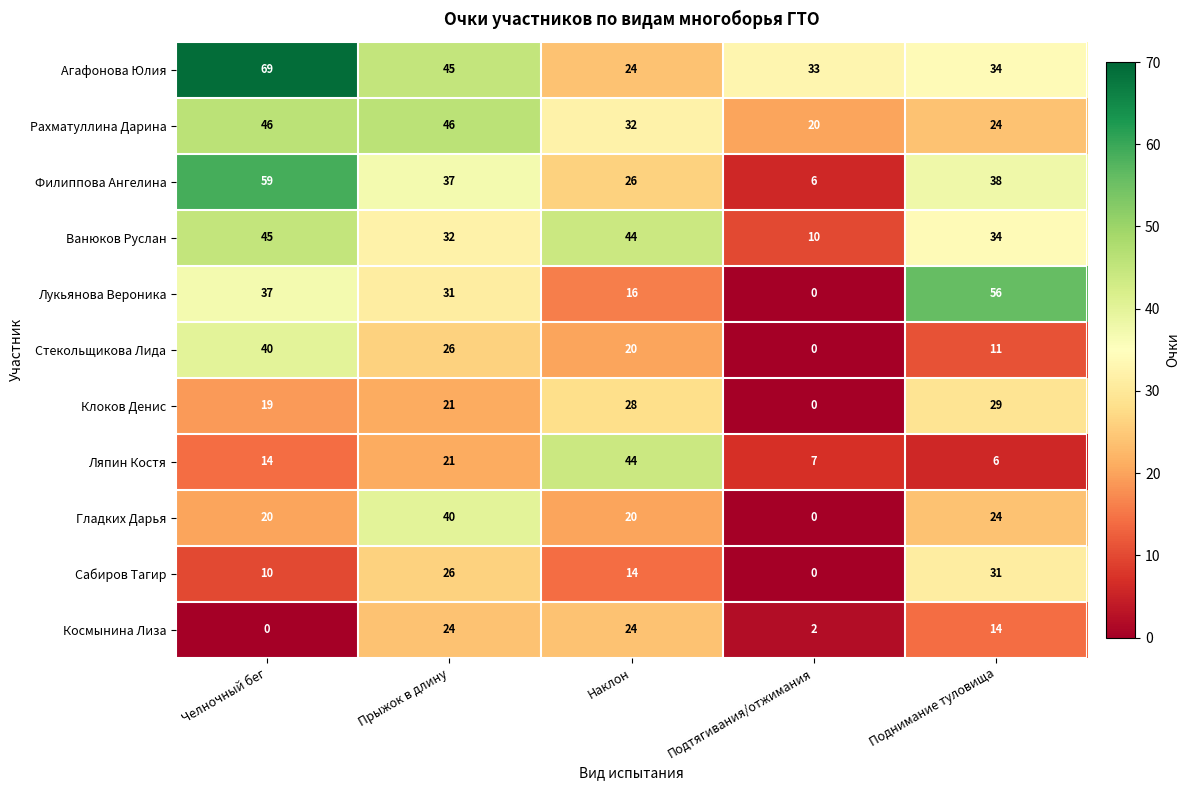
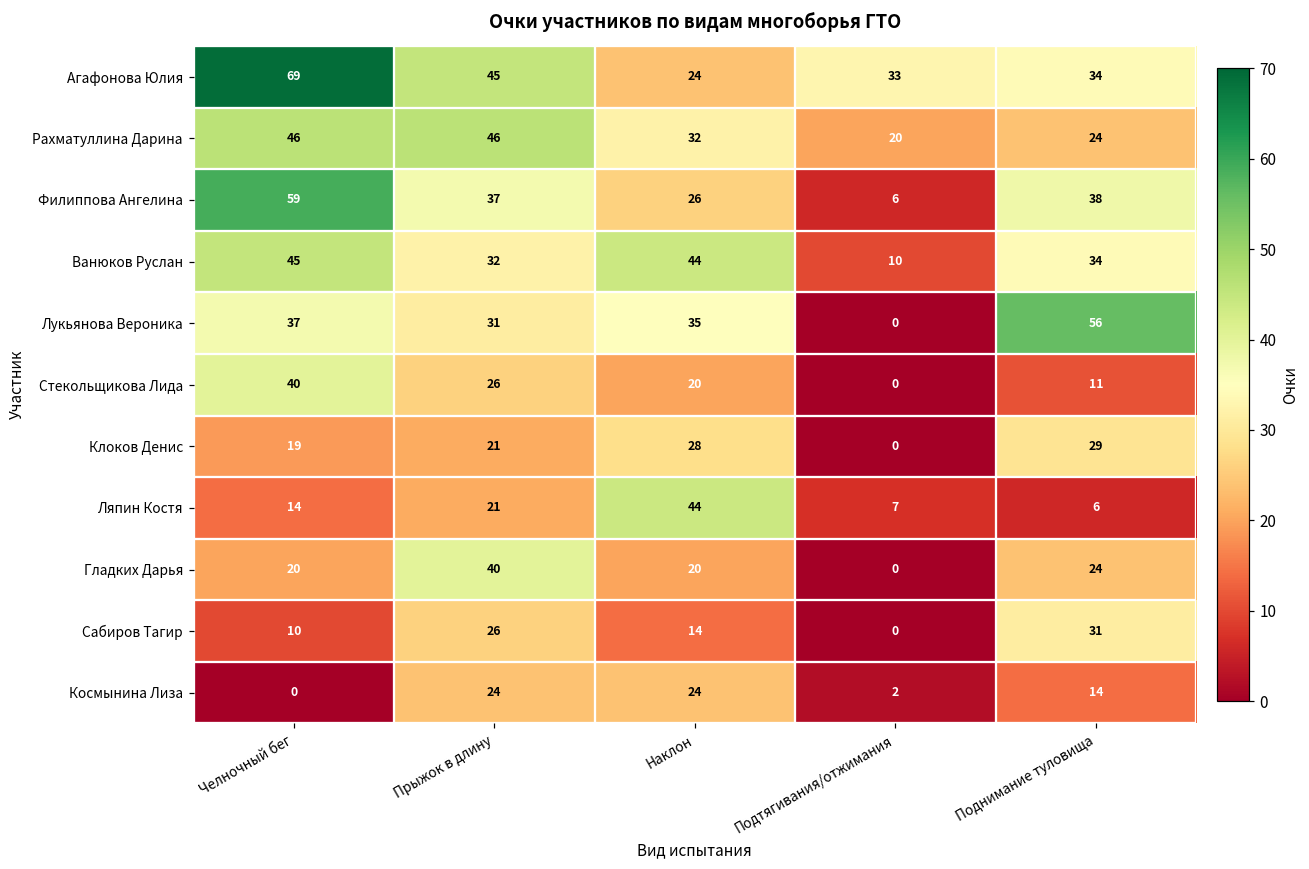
Лукьянова Вероника, Наклон: 16 -> 35
